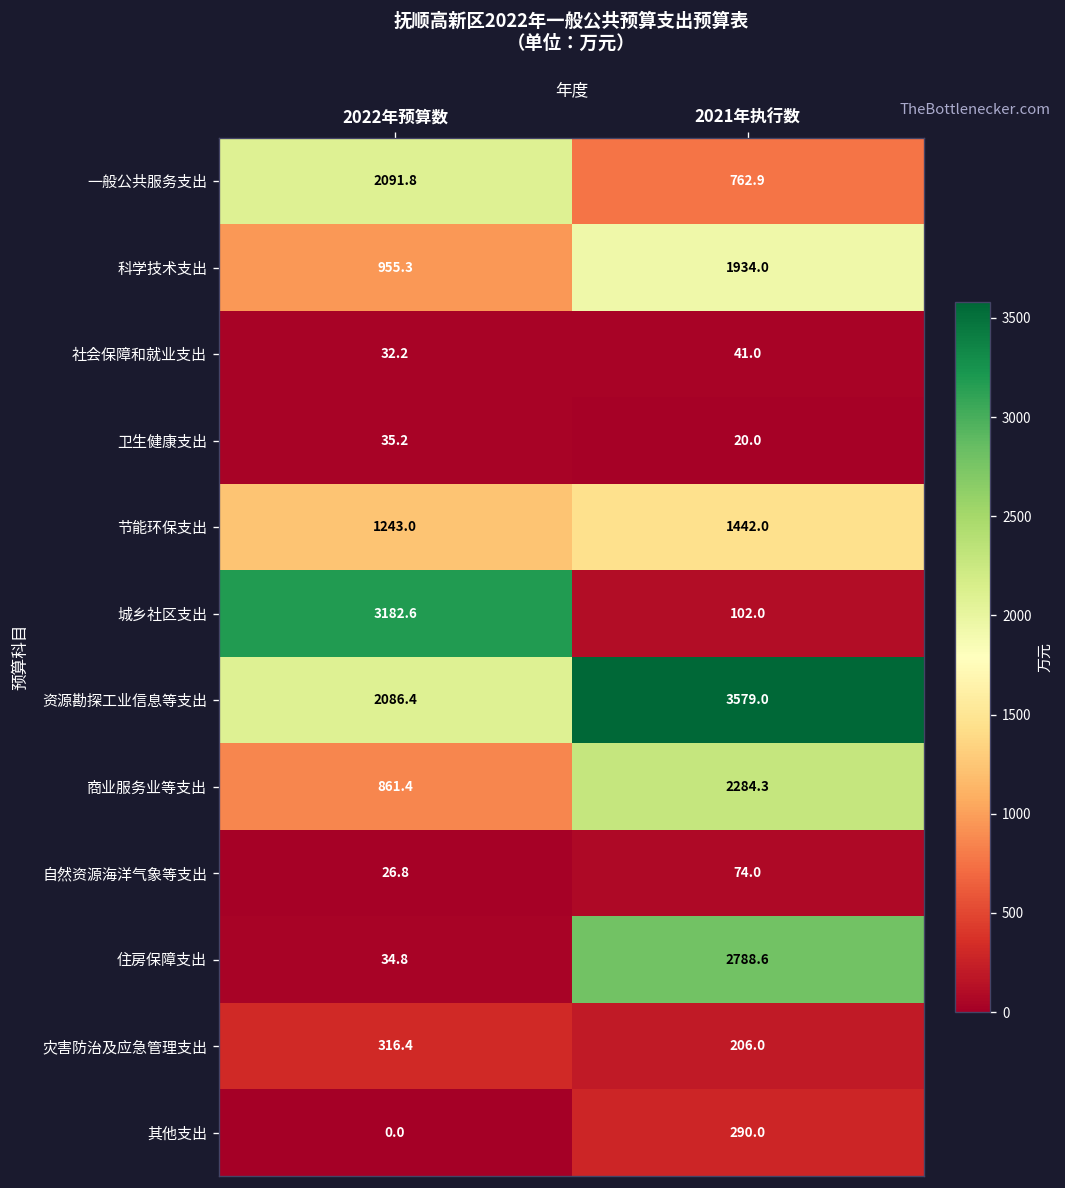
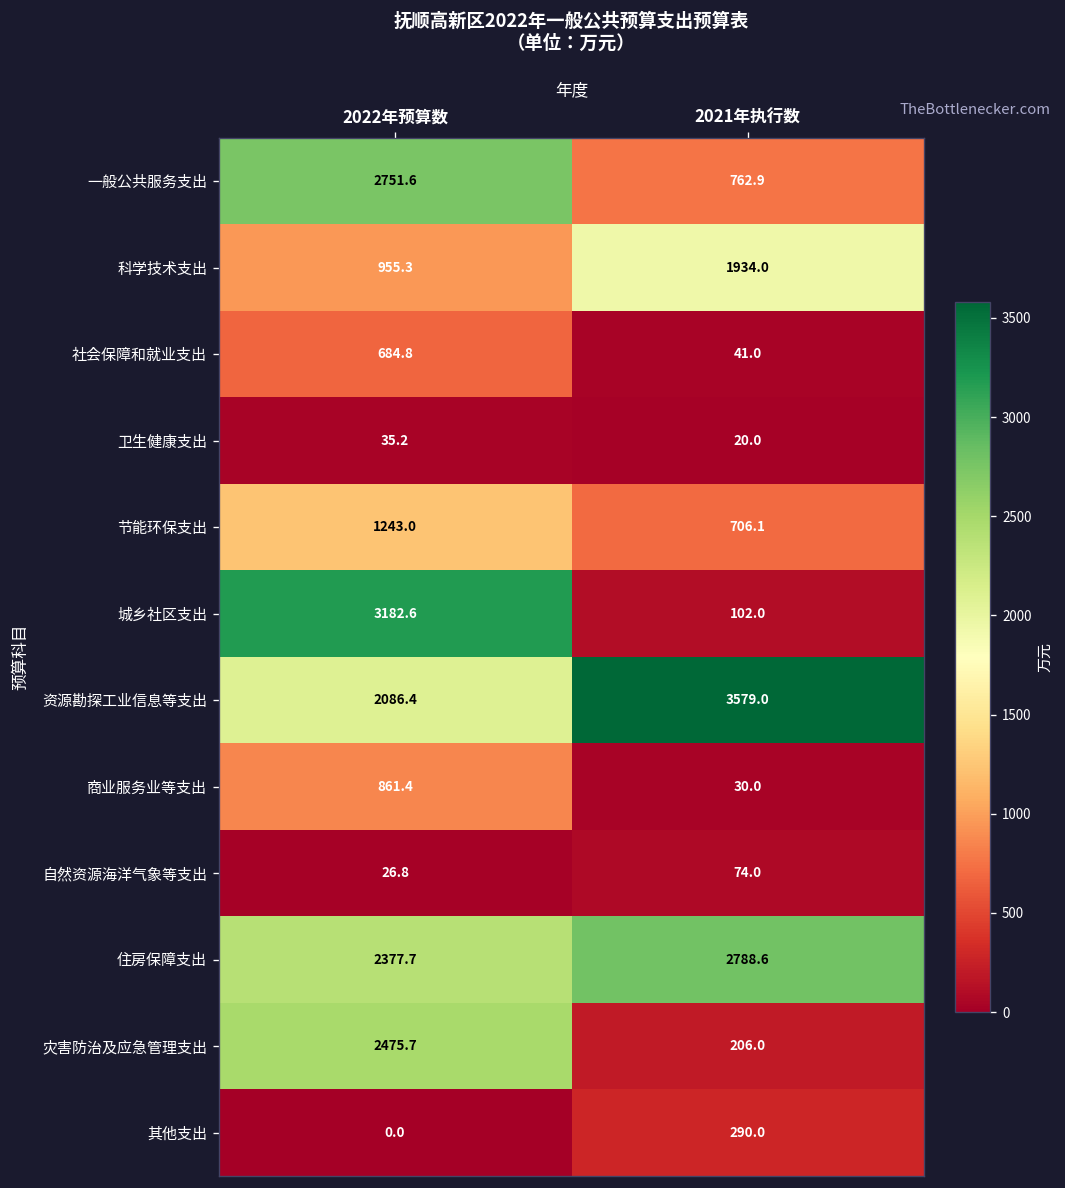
一般公共服务支出, 2022年预算数: 2091.8 -> 2751.6
社会保障和就业支出, 2022年预算数: 32.2 -> 684.8
节能环保支出, 2021年执行数: 1442.0 -> 706.1
商业服务业等支出, 2021年执行数: 2284.3 -> 30.0
住房保障支出, 2022年预算数: 34.8 -> 2377.7
灾害防治及应急管理支出, 2022年预算数: 316.4 -> 2475.7
